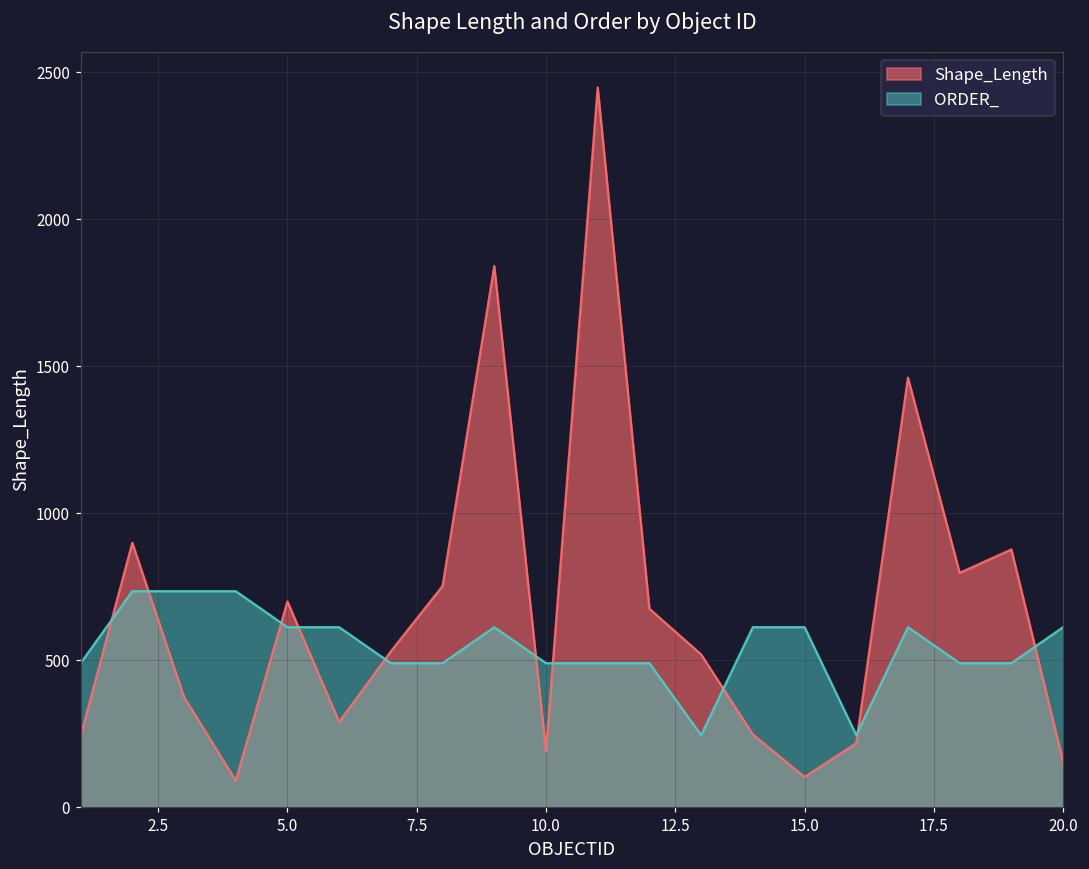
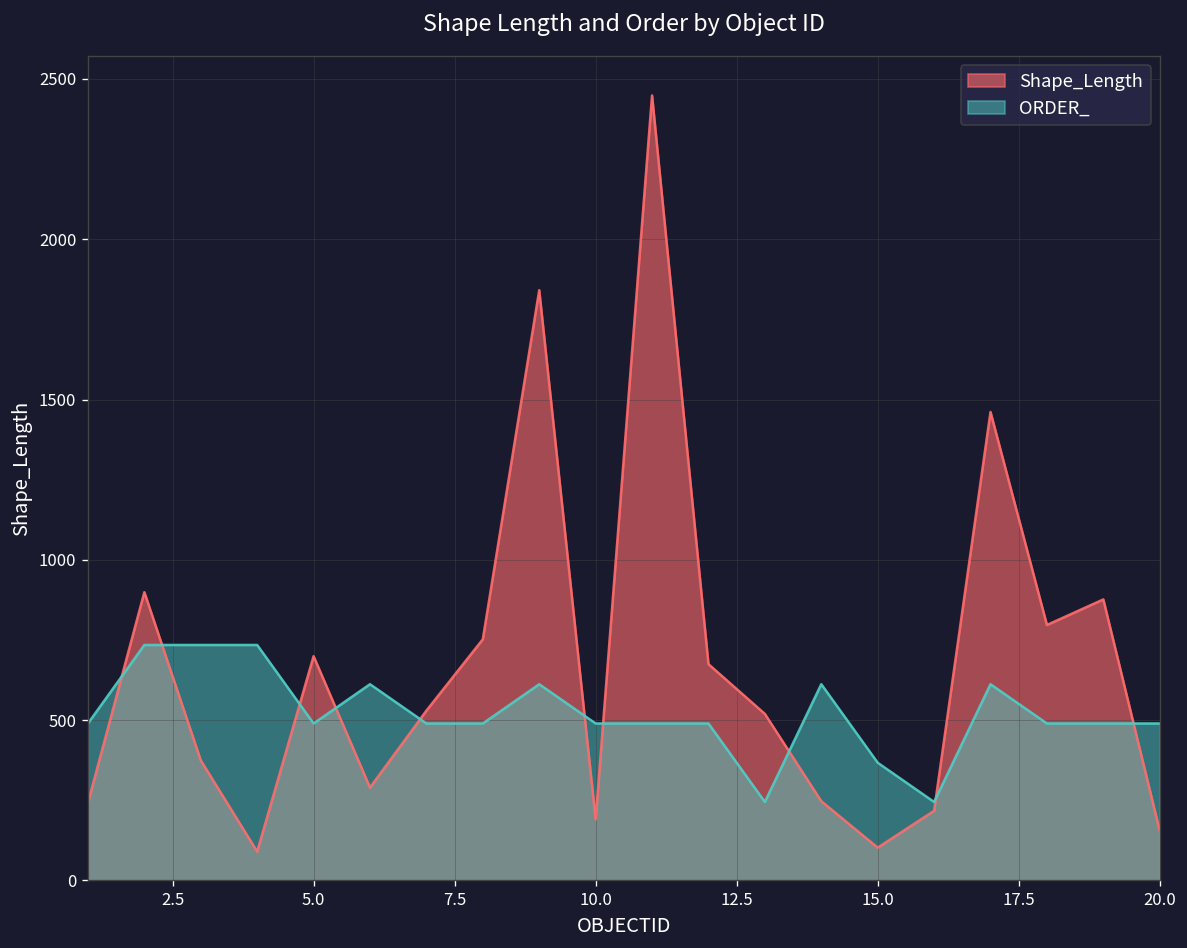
ORDER_, 5.0: 610 -> 490
ORDER_, 15.0: 610 -> 370
ORDER_, 20.0: 610 -> 490
